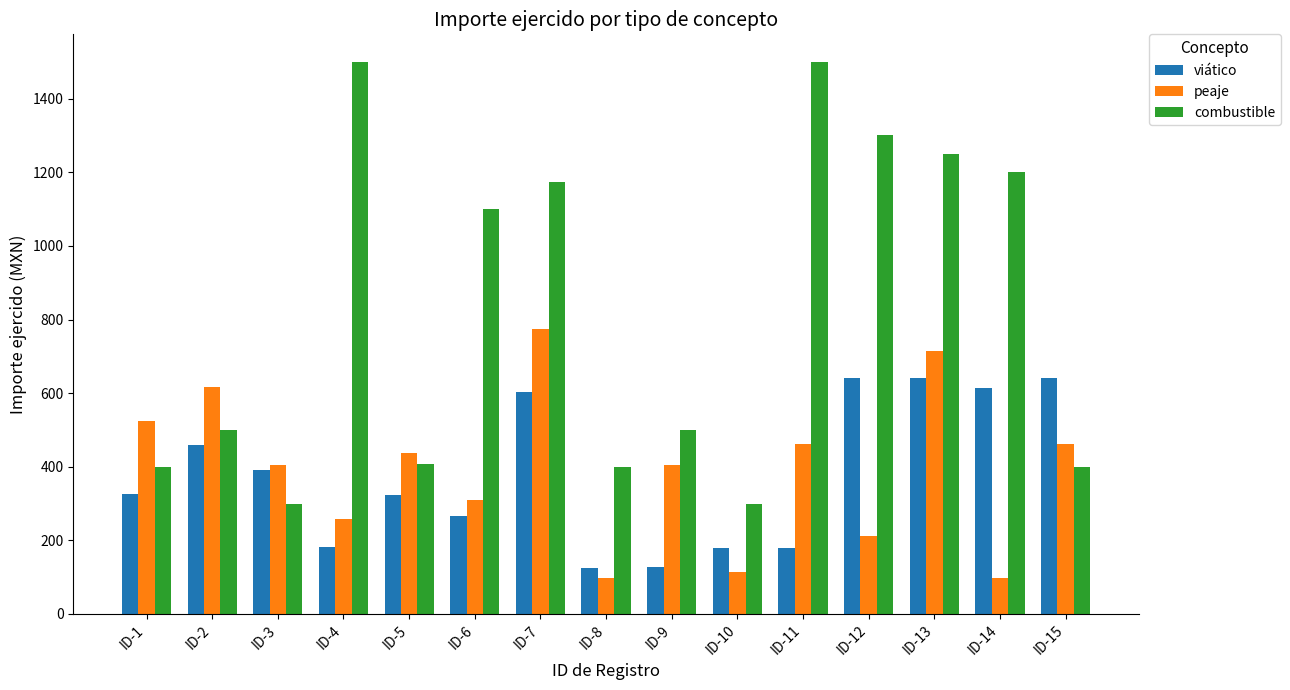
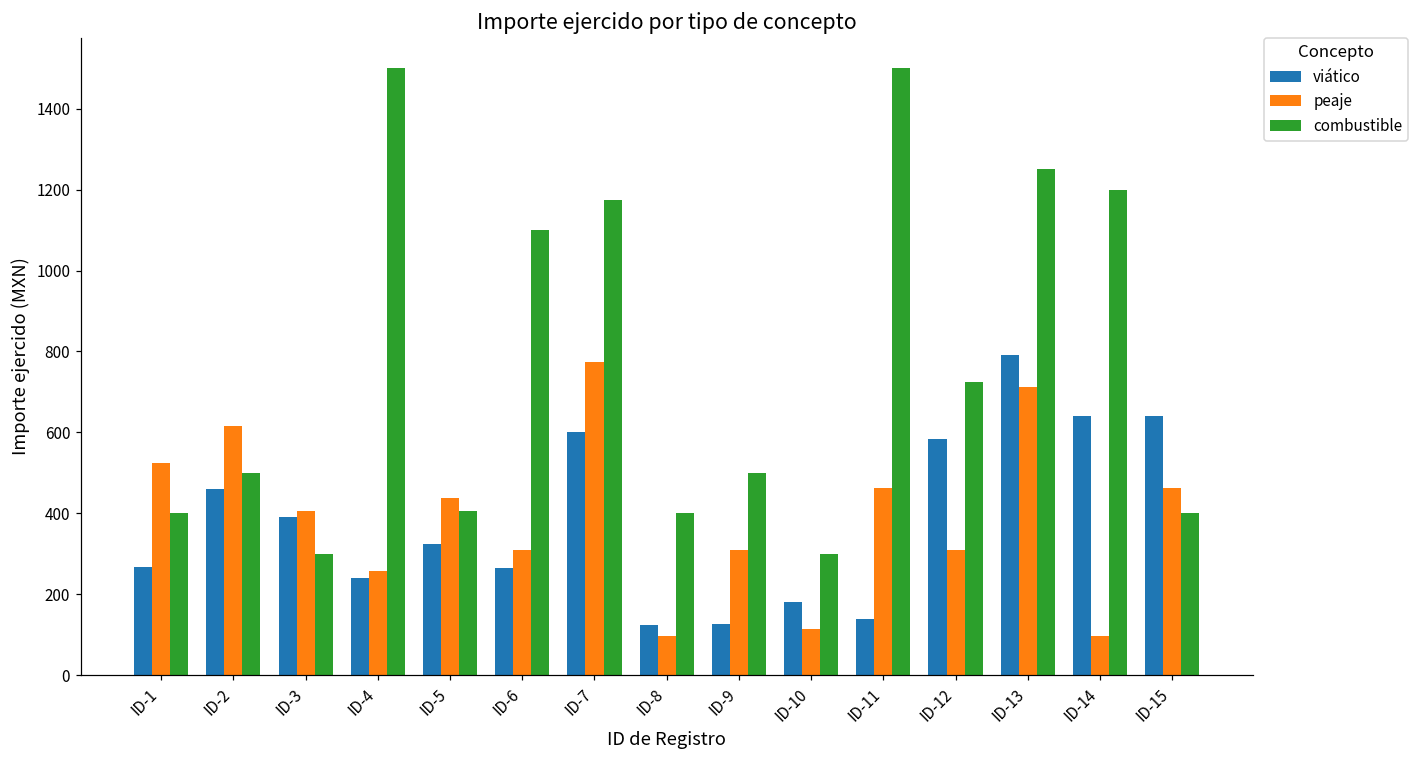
viático, ID-1: 330 -> 270
viático, ID-4: 180 -> 240
peaje, ID-9: 410 -> 310
viático, ID-11: 180 -> 140
viático, ID-12: 640 -> 580
peaje, ID-12: 210 -> 310
combustible, ID-12: 1300 -> 730
viático, ID-13: 640 -> 790
viático, ID-14: 610 -> 640
